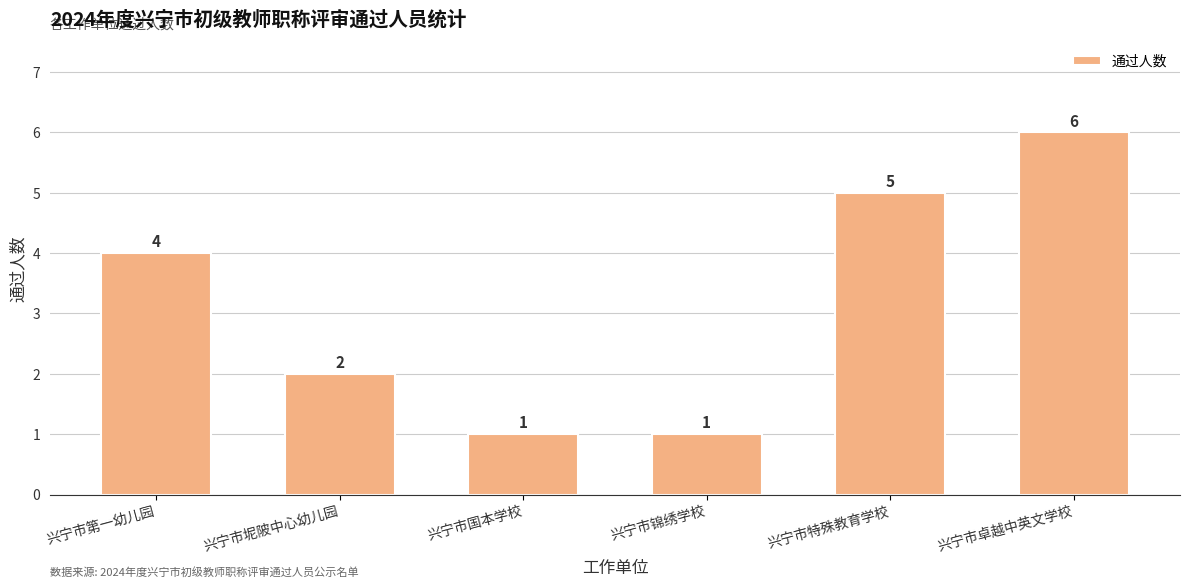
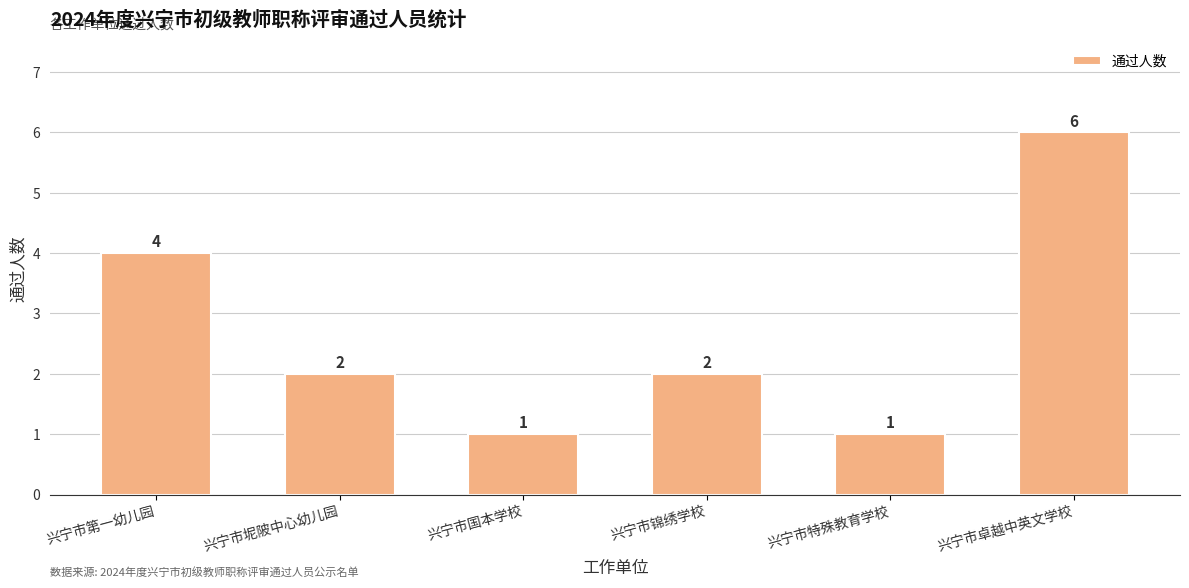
兴宁市锦绣学校: 1 -> 2
兴宁市特殊教育学校: 5 -> 1
